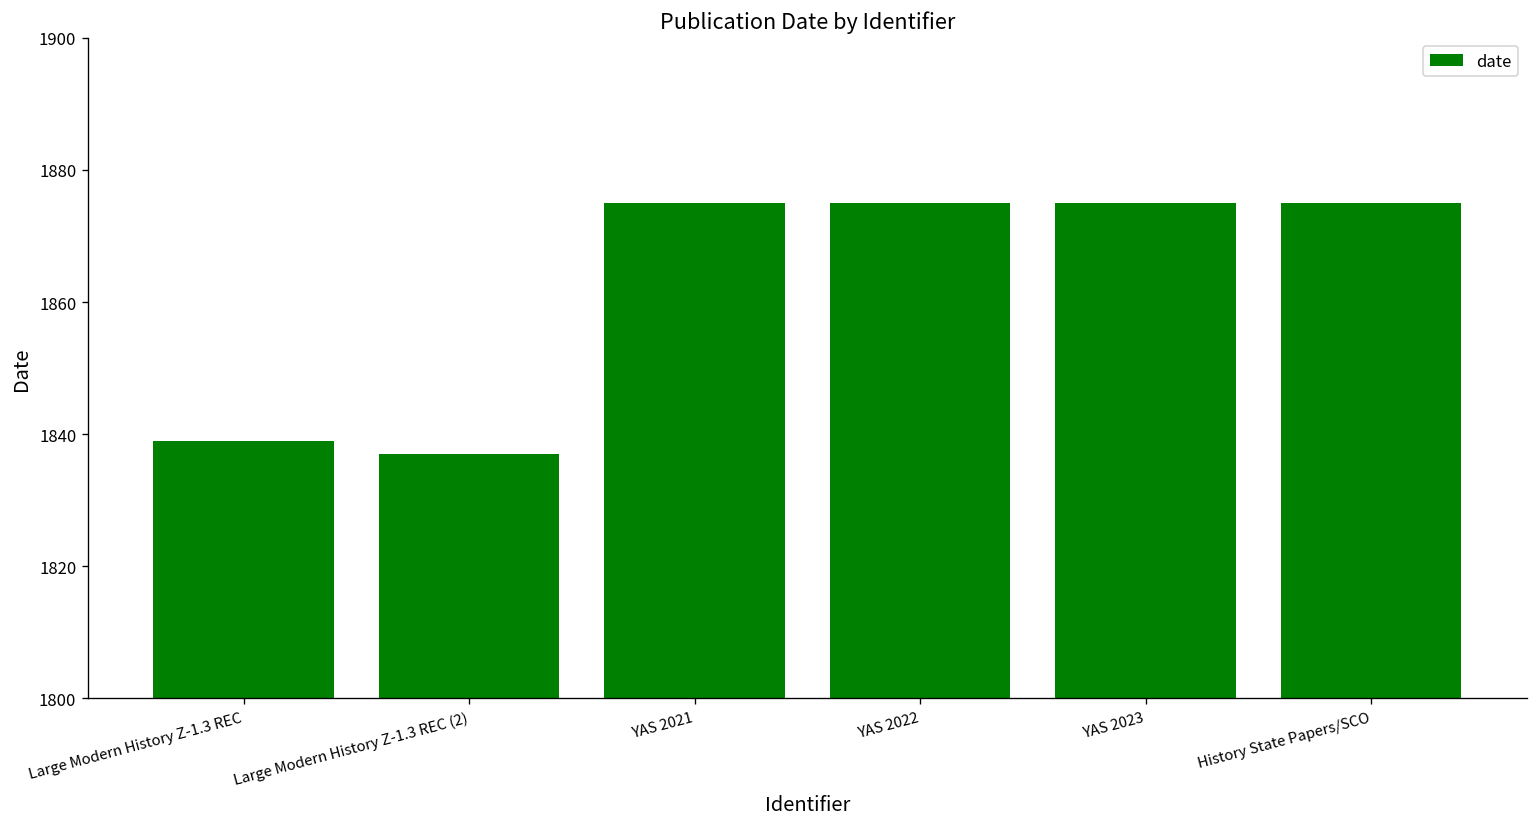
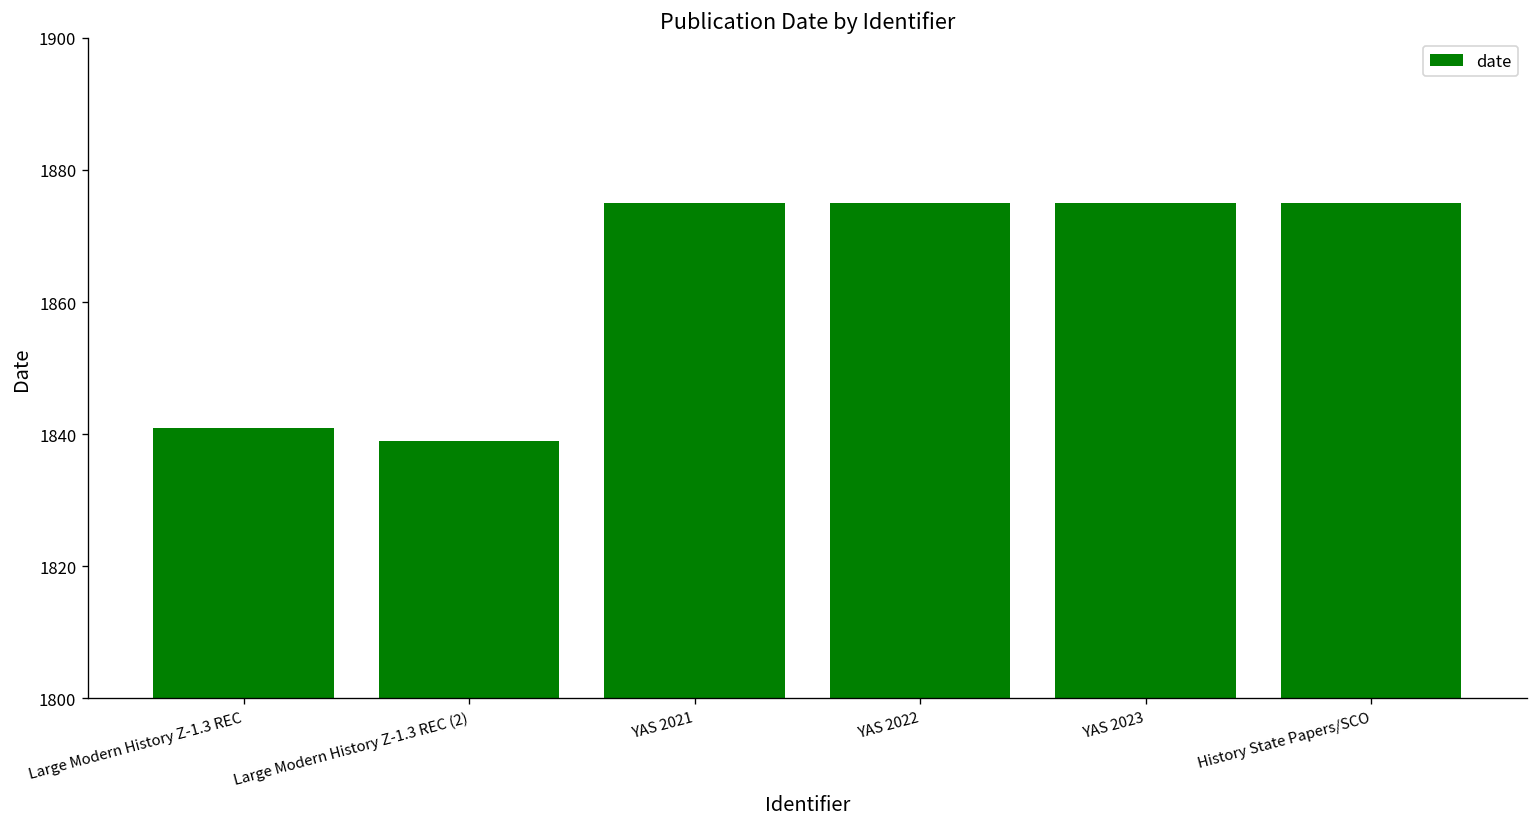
Large Modern History Z-1.3 REC: 1839 -> 1841
Large Modern History Z-1.3 REC (2): 1837 -> 1839
